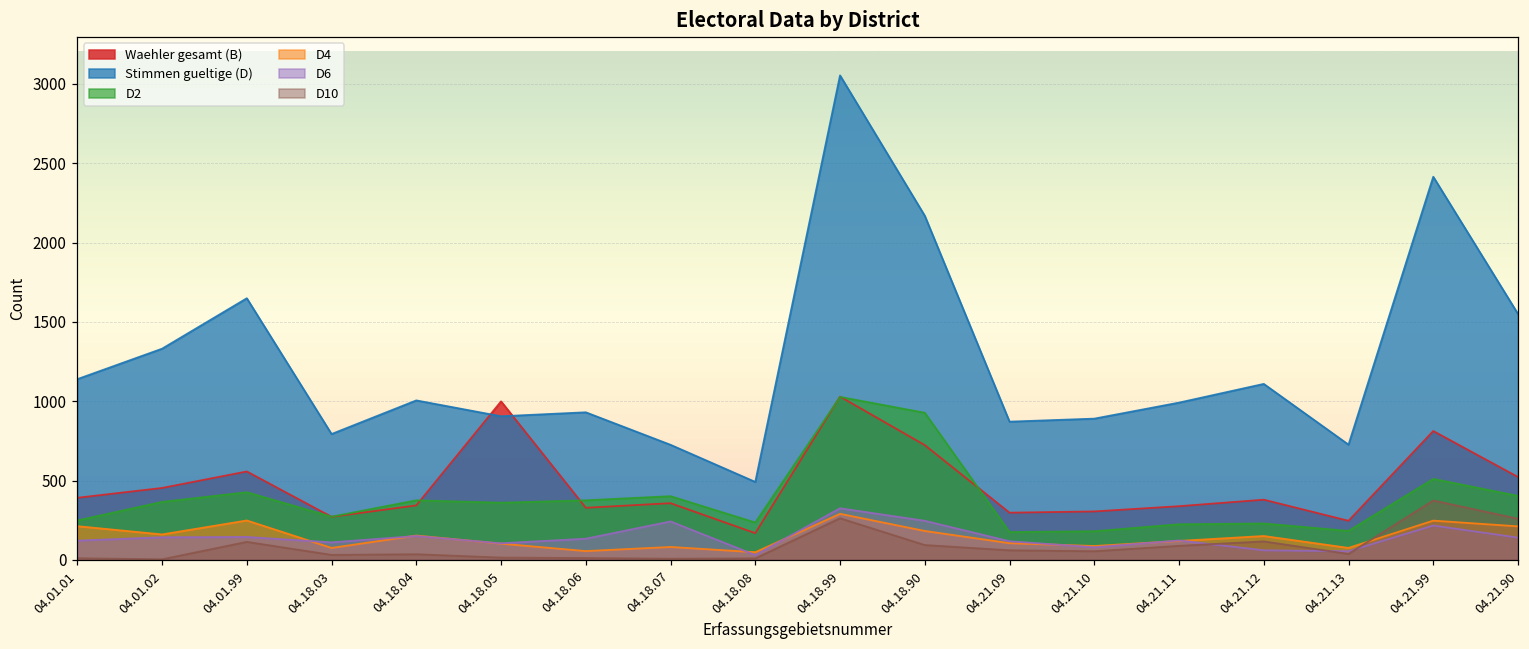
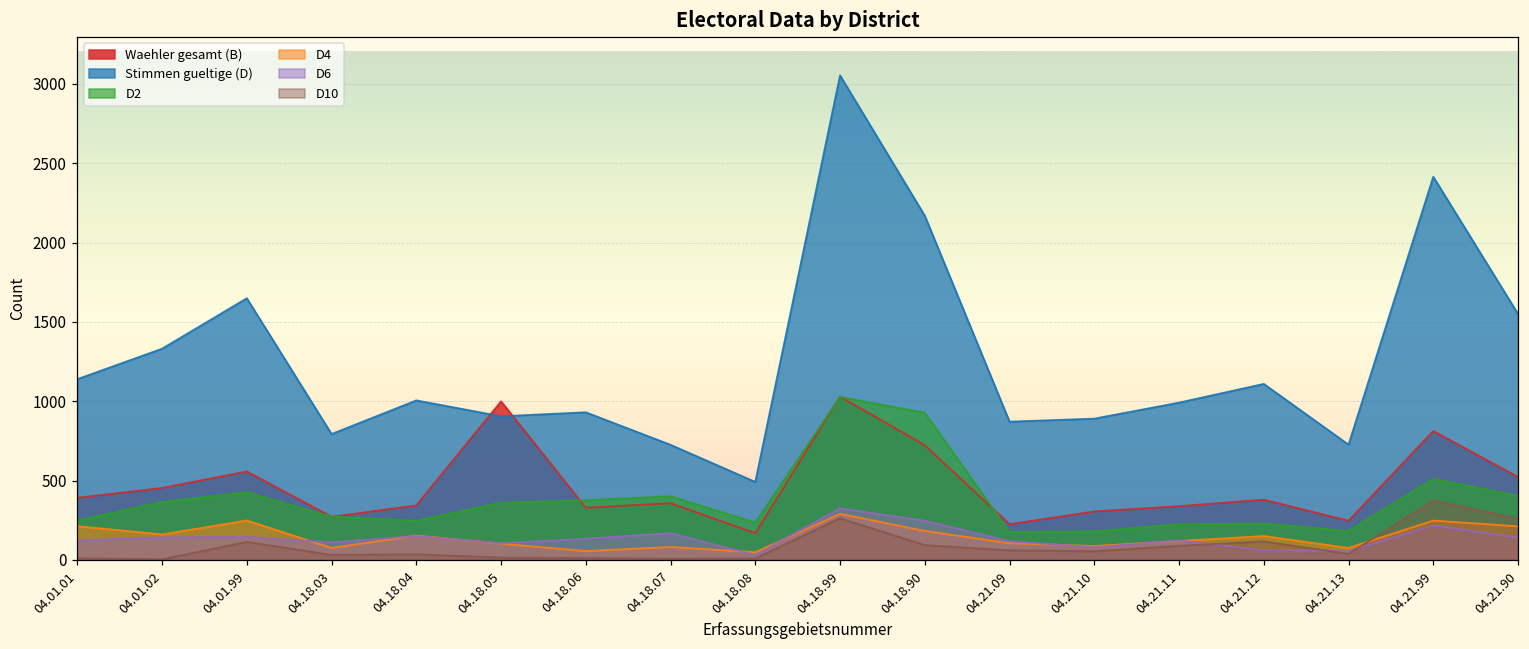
D2, 04.18.04: 380 -> 250
D6, 04.18.07: 240 -> 170
Waehler gesamt (B), 04.21.09: 300 -> 220
